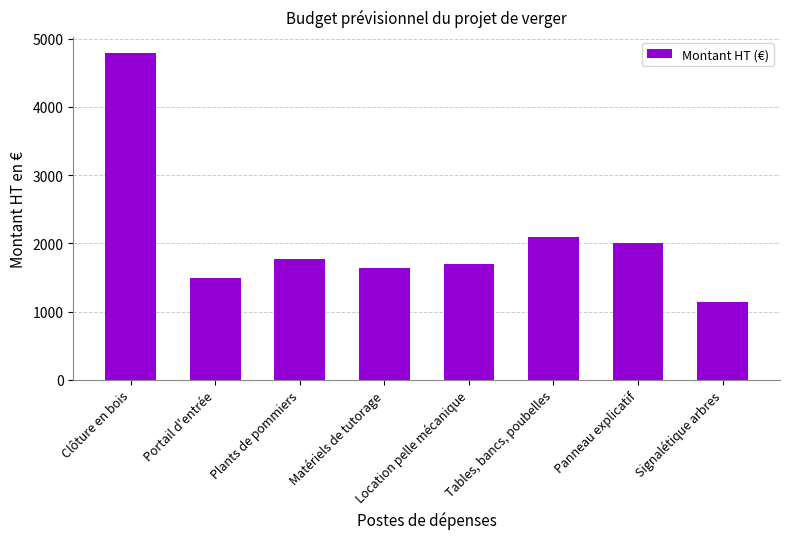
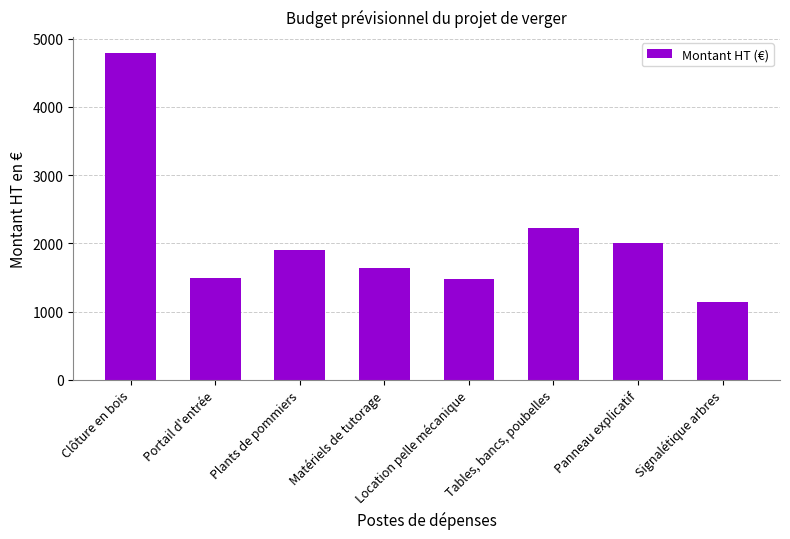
Plants de pommiers: 1800 -> 1900
Location pelle mécanique: 1700 -> 1500
Tables, bancs, poubelles: 2100 -> 2200
